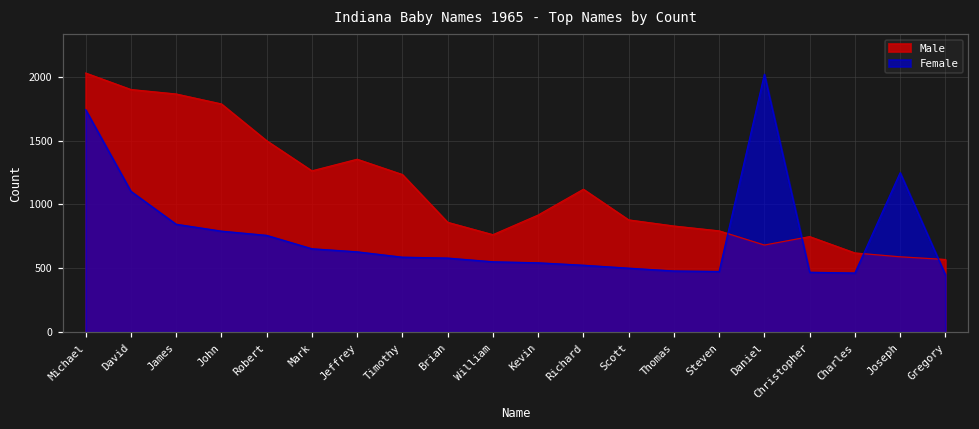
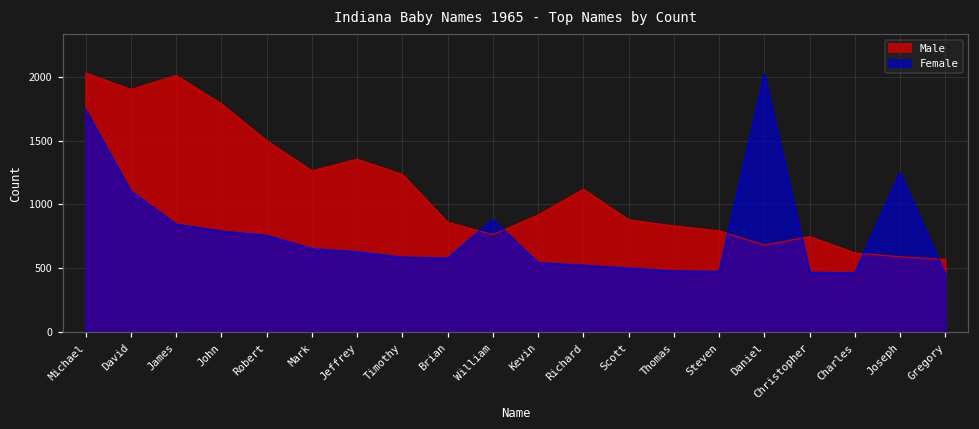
Male, James: 1870 -> 2010
Female, William: 550 -> 880
